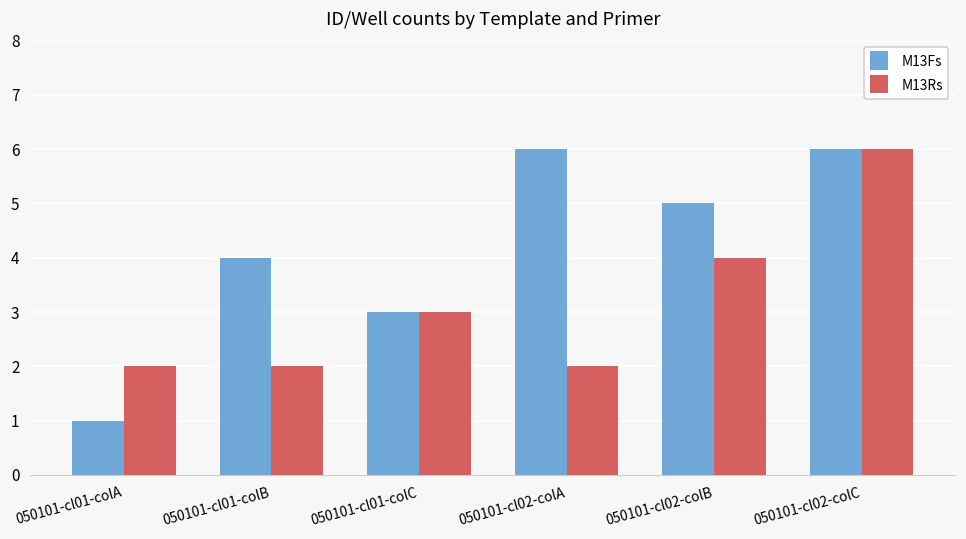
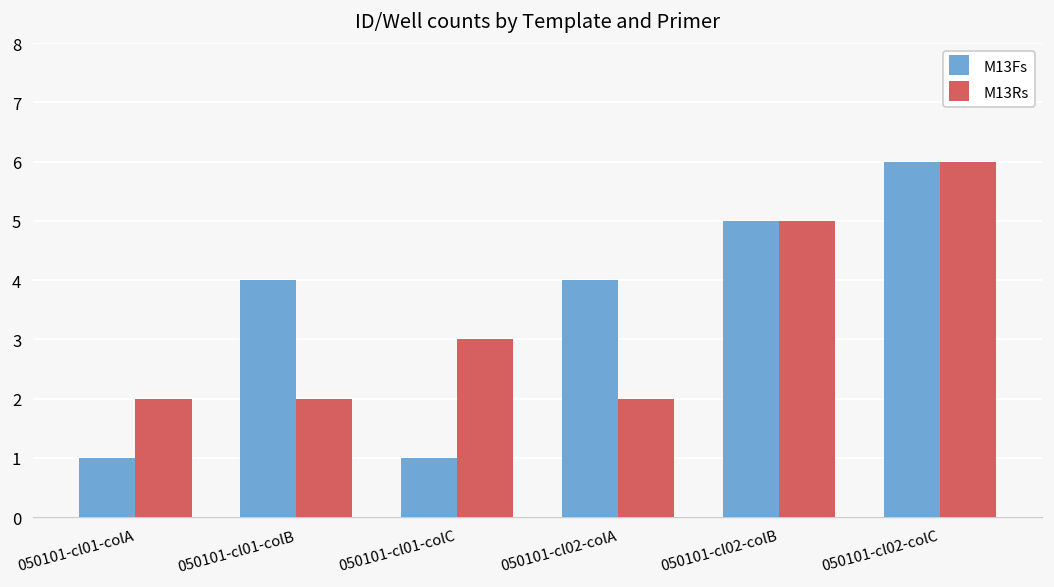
M13Fs, 050101-cl01-colC: 3 -> 1
M13Fs, 050101-cl02-colA: 6 -> 4
M13Rs, 050101-cl02-colB: 4 -> 5
